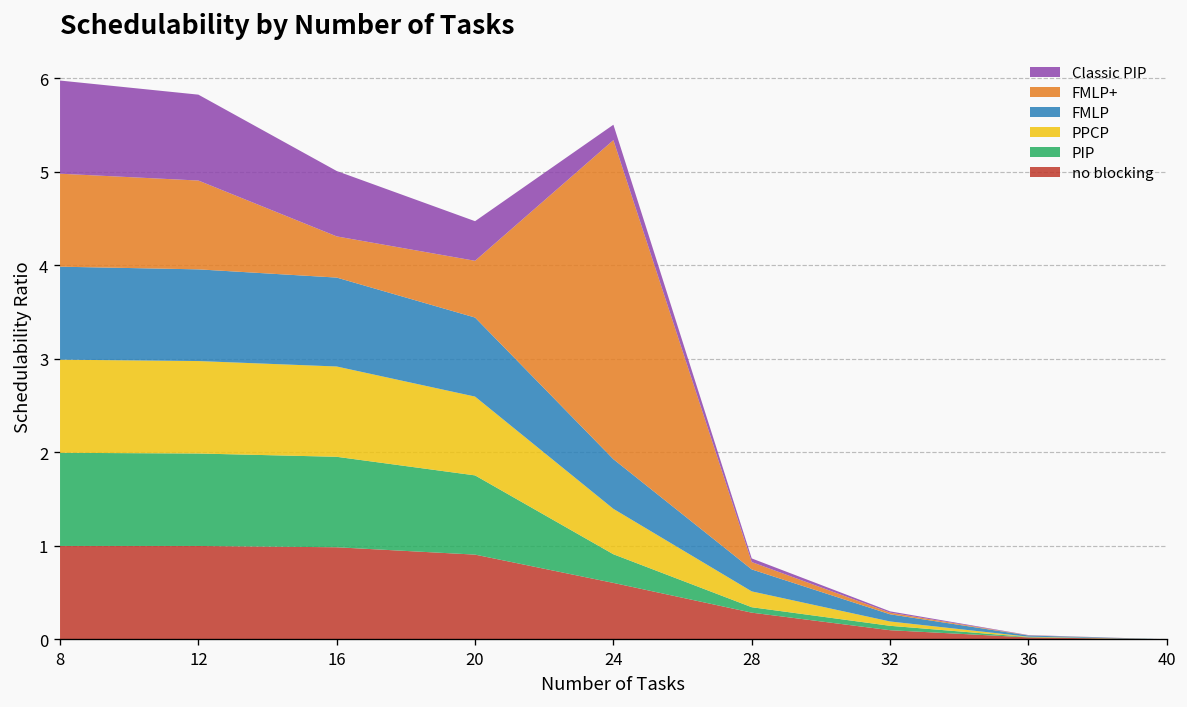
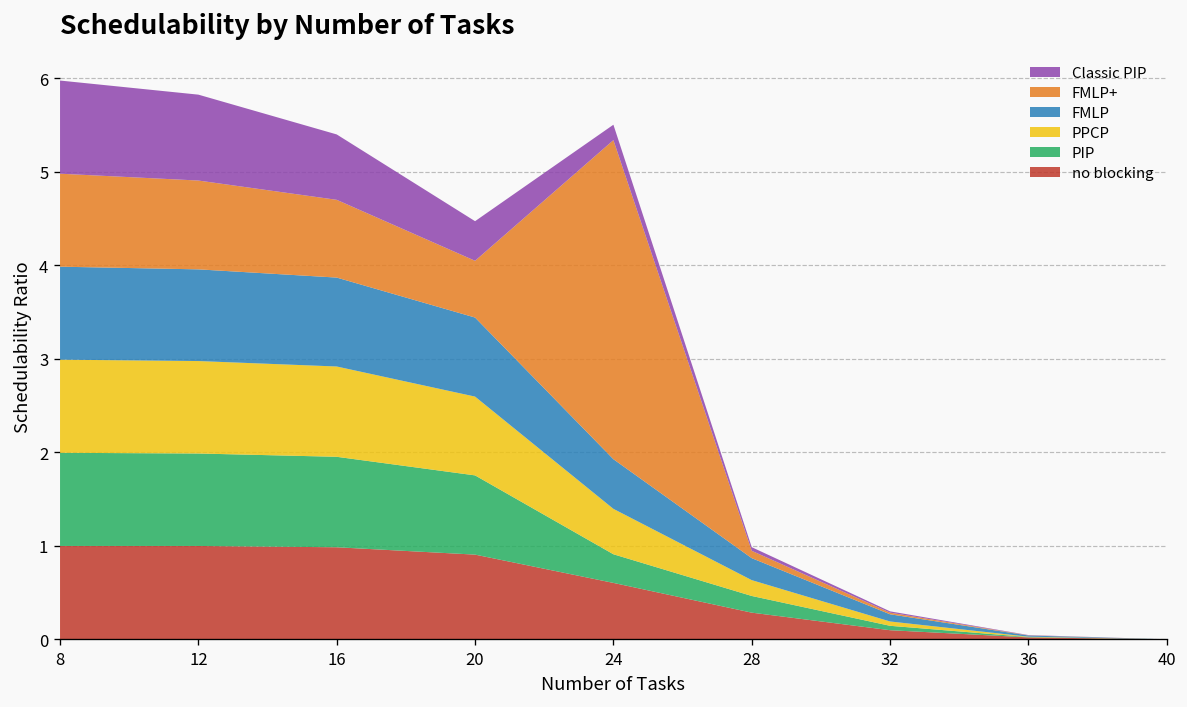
FMLP+, 16: 0.4 -> 0.8
PIP, 28: 0.1 -> 0.2
